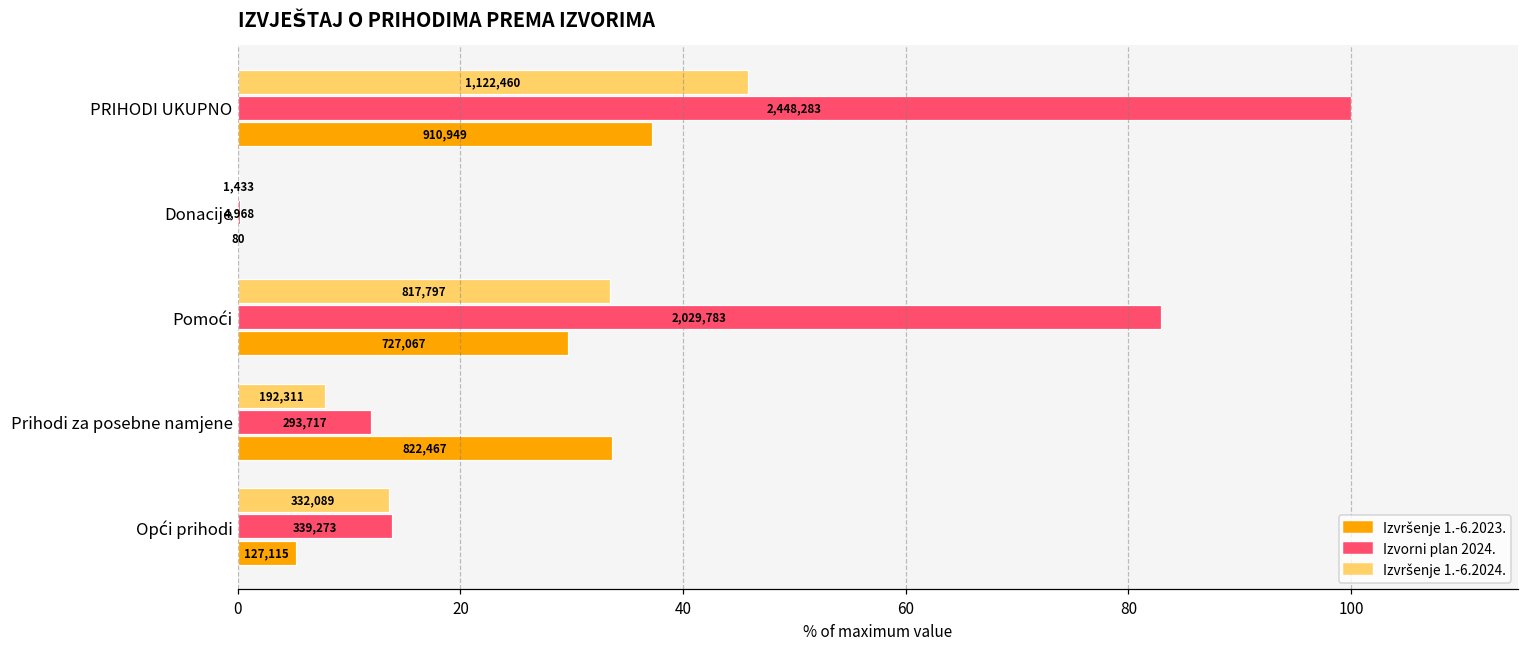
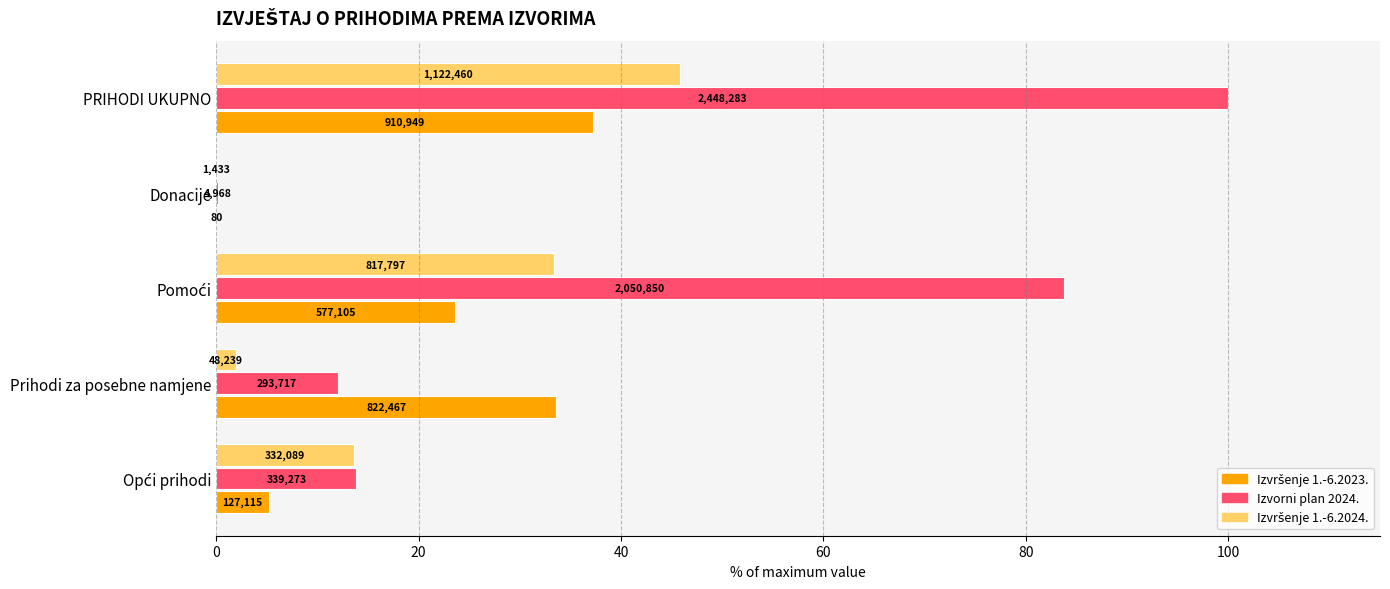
Izvorni plan 2024., Pomoći: 2,029,783 -> 2,050,850
Izvršenje 1.-6.2023., Pomoći: 727,067 -> 577,105
Izvršenje 1.-6.2024., Prihodi za posebne namjene: 192,311 -> 48,239
